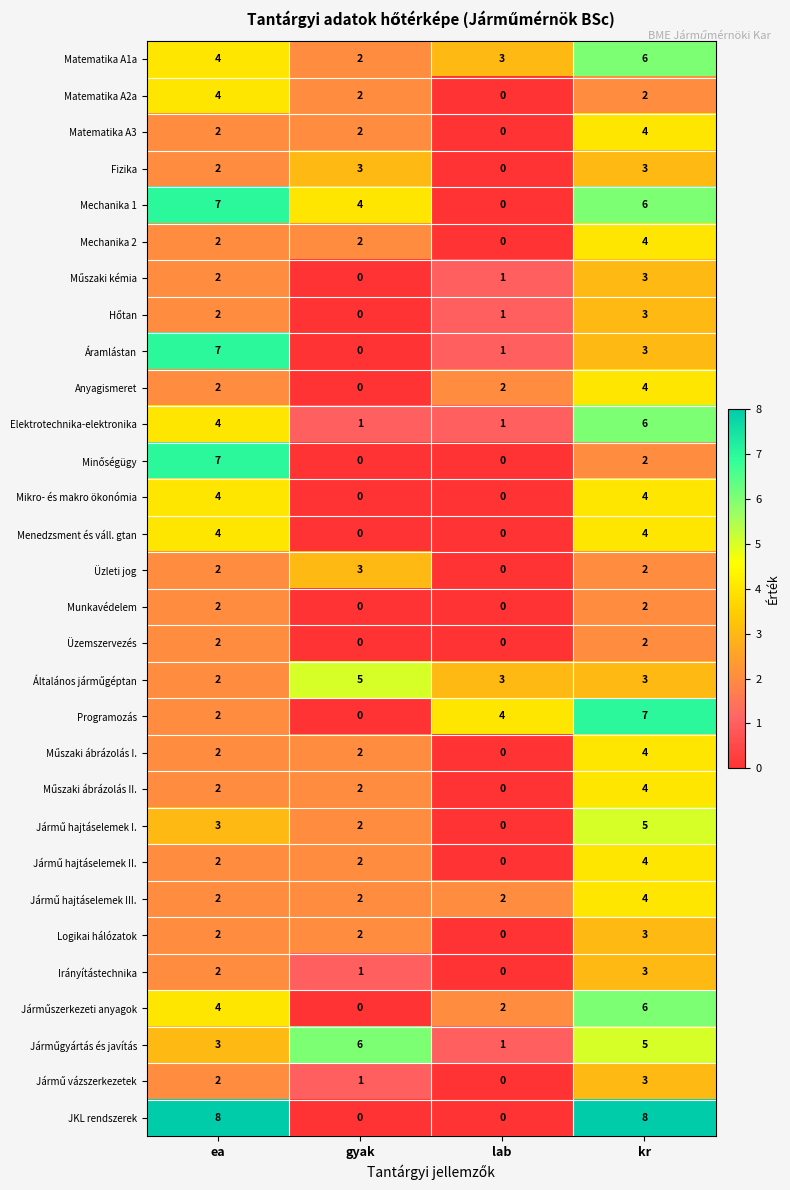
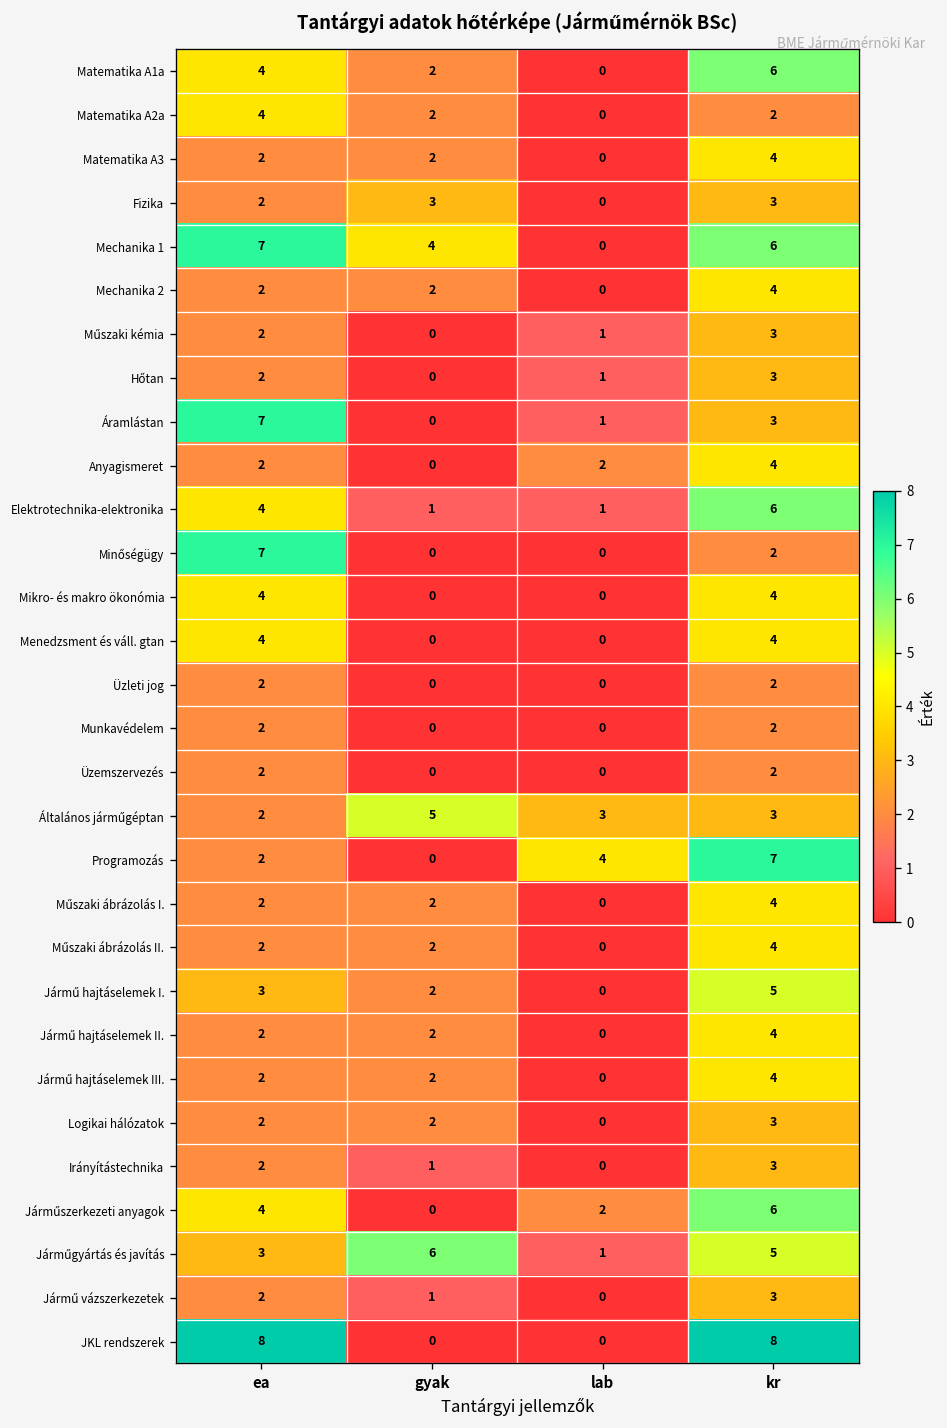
Matematika A1a, lab: 3 -> 0
Üzleti jog, gyak: 3 -> 0
Jármű hajtáselemek III., lab: 2 -> 0
